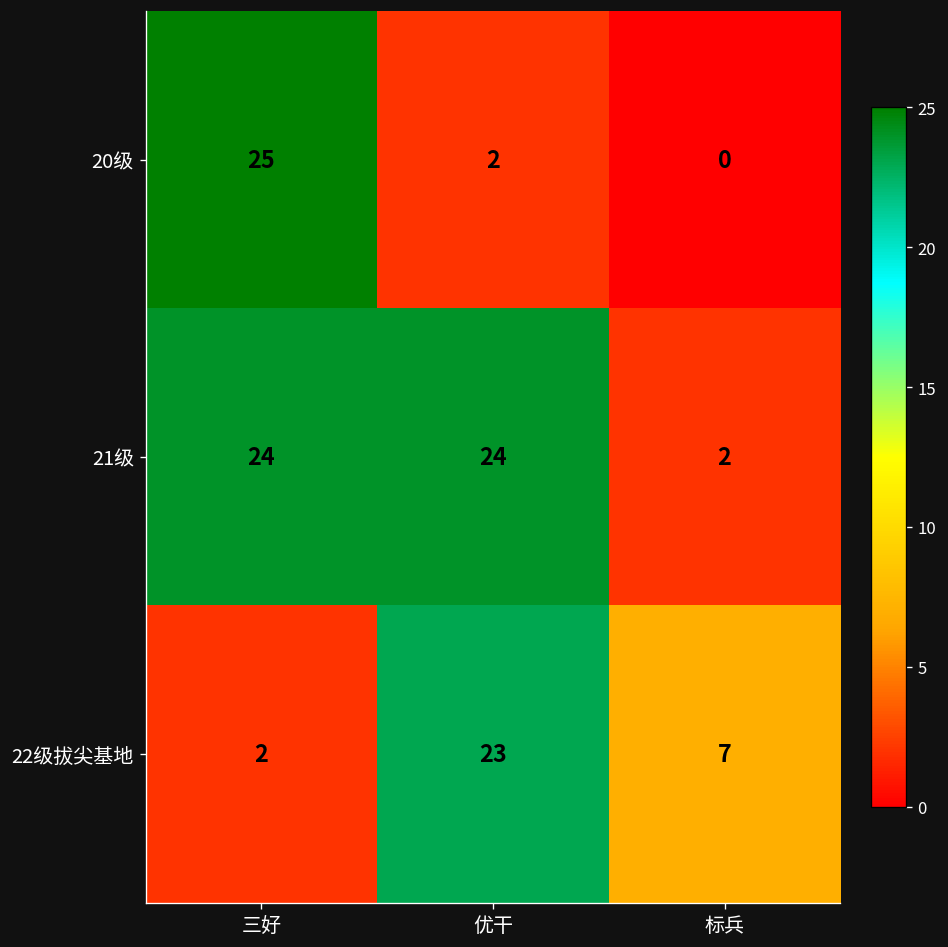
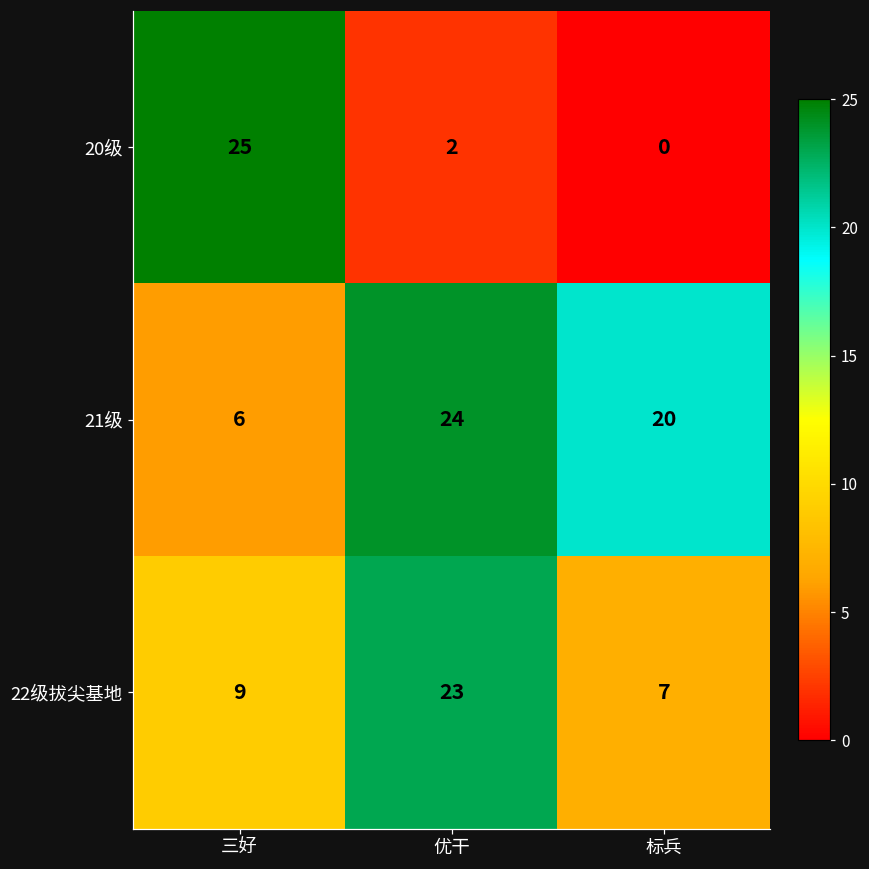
21级, 三好: 24 -> 6
21级, 标兵: 2 -> 20
22级拔尖基地, 三好: 2 -> 9
